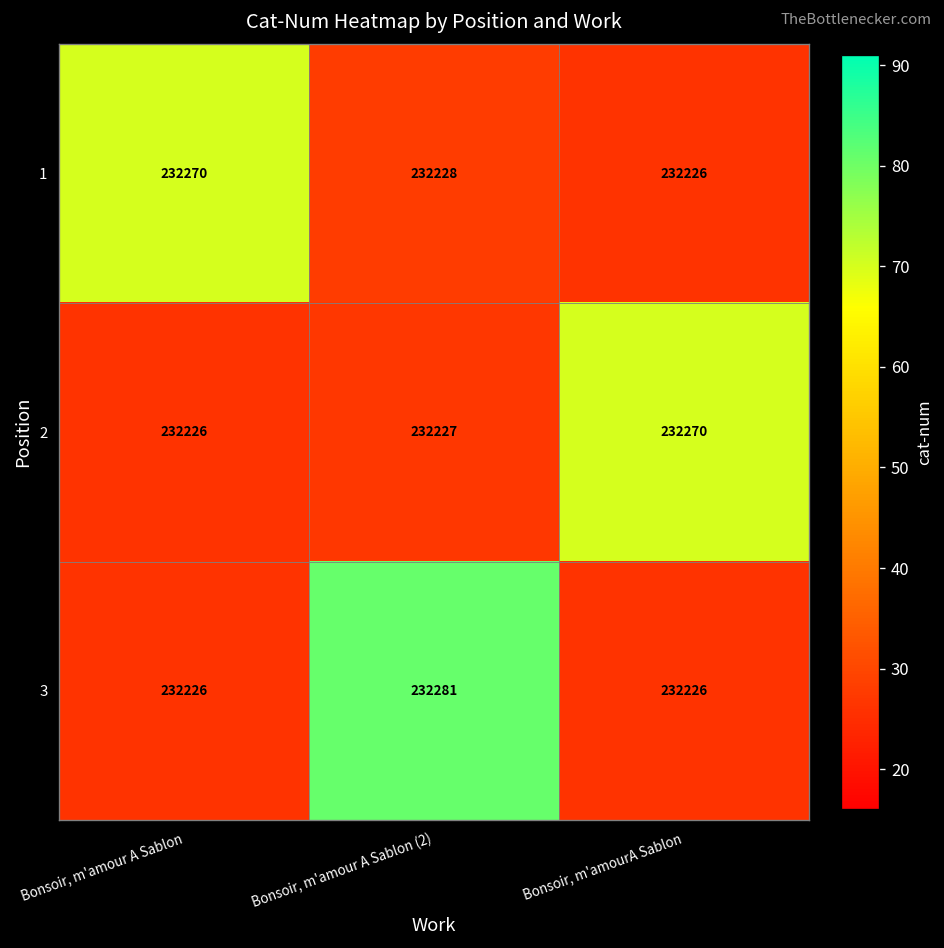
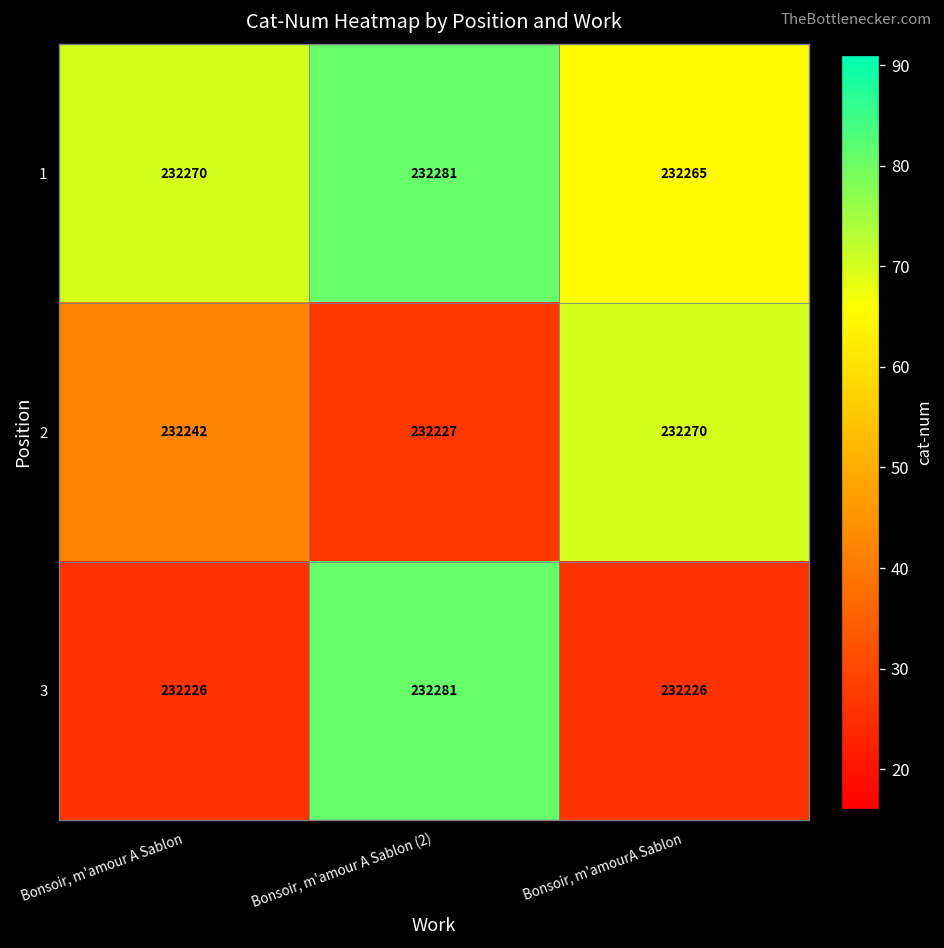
1, Bonsoir, m'amour A Sablon (2): 232228 -> 232281
1, Bonsoir, m'amourA Sablon: 232226 -> 232265
2, Bonsoir, m'amour A Sablon: 232226 -> 232242
